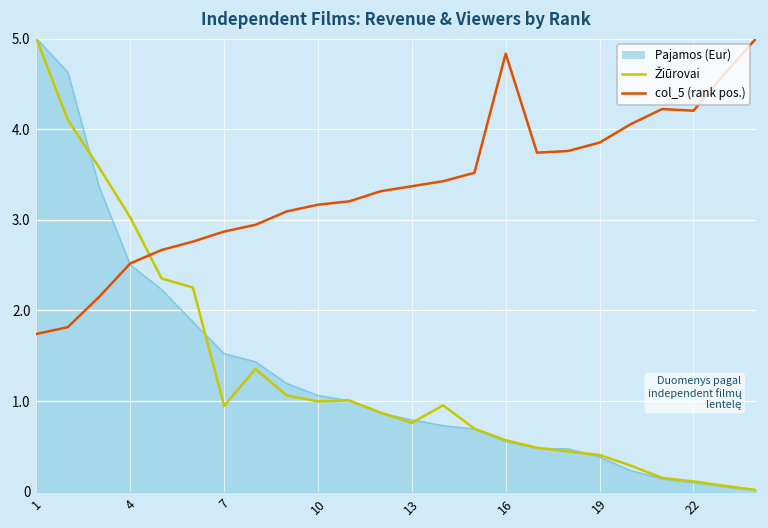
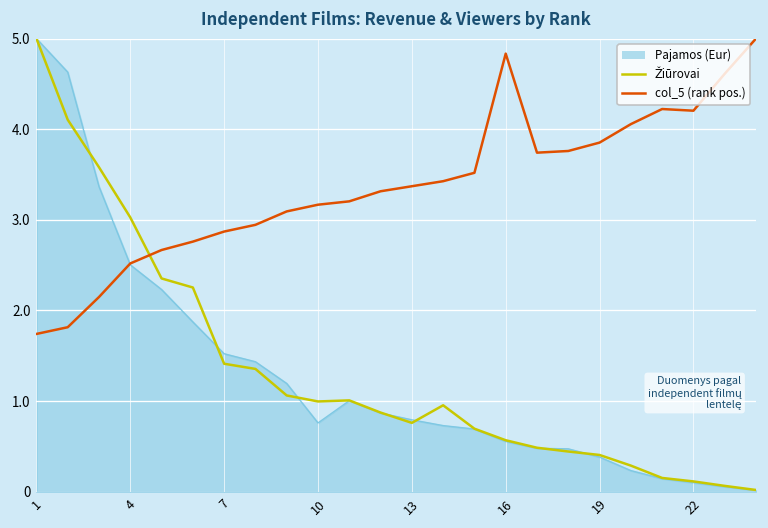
Žiūrovai, 7: 0.9 -> 1.4
Pajamos (Eur), 10: 1.1 -> 0.8
